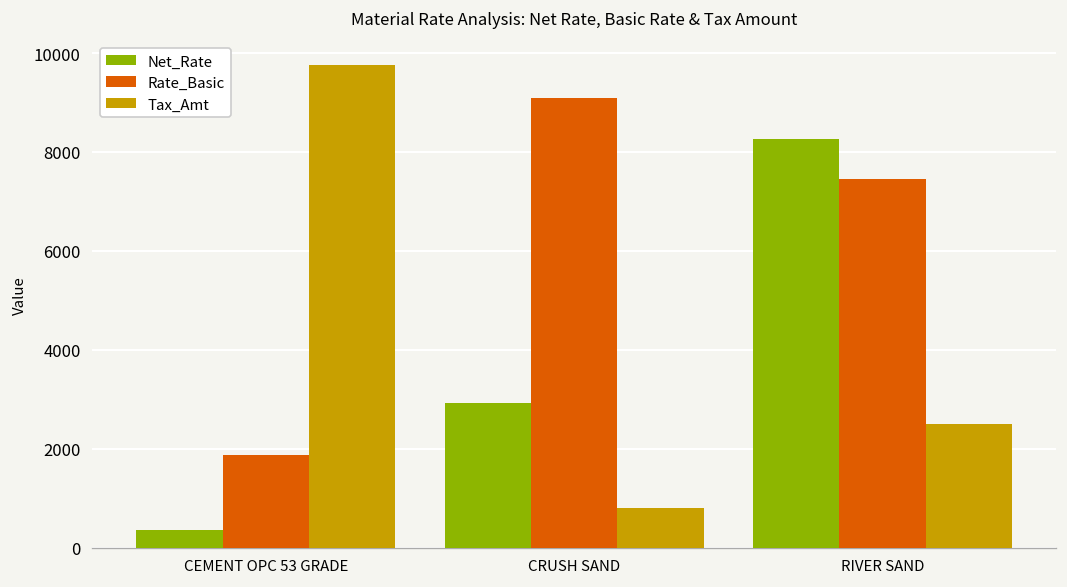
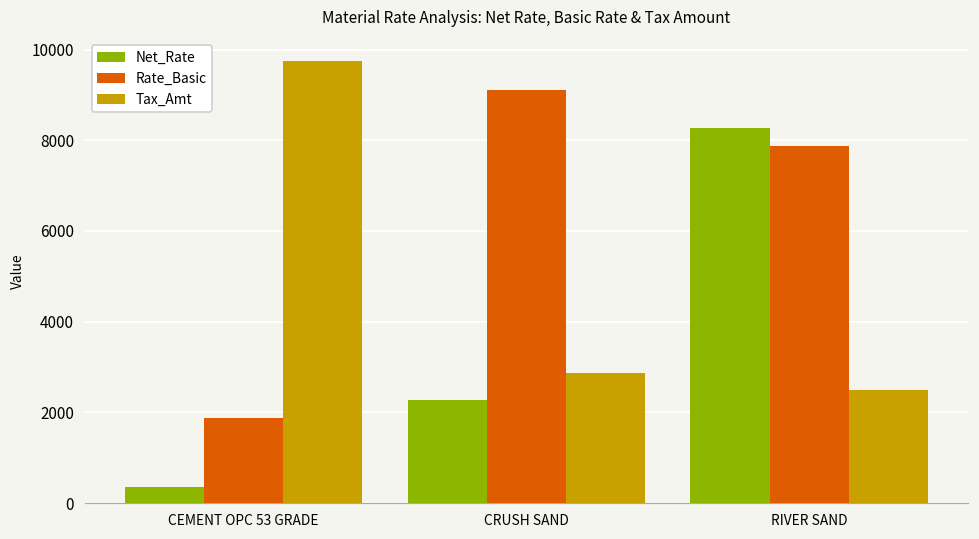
Net_Rate, CRUSH SAND: 2900 -> 2300
Tax_Amt, CRUSH SAND: 800 -> 2900
Rate_Basic, RIVER SAND: 7500 -> 7900
